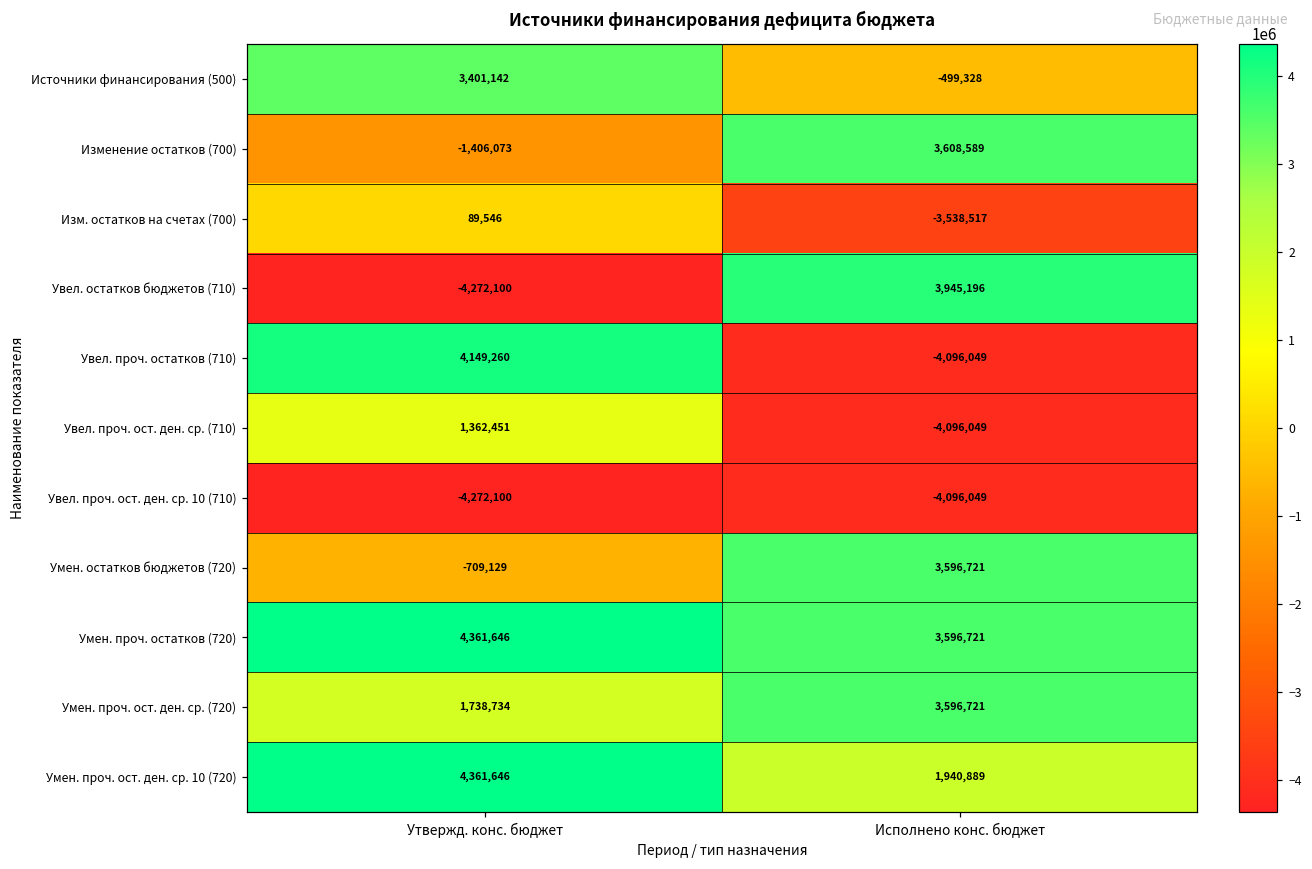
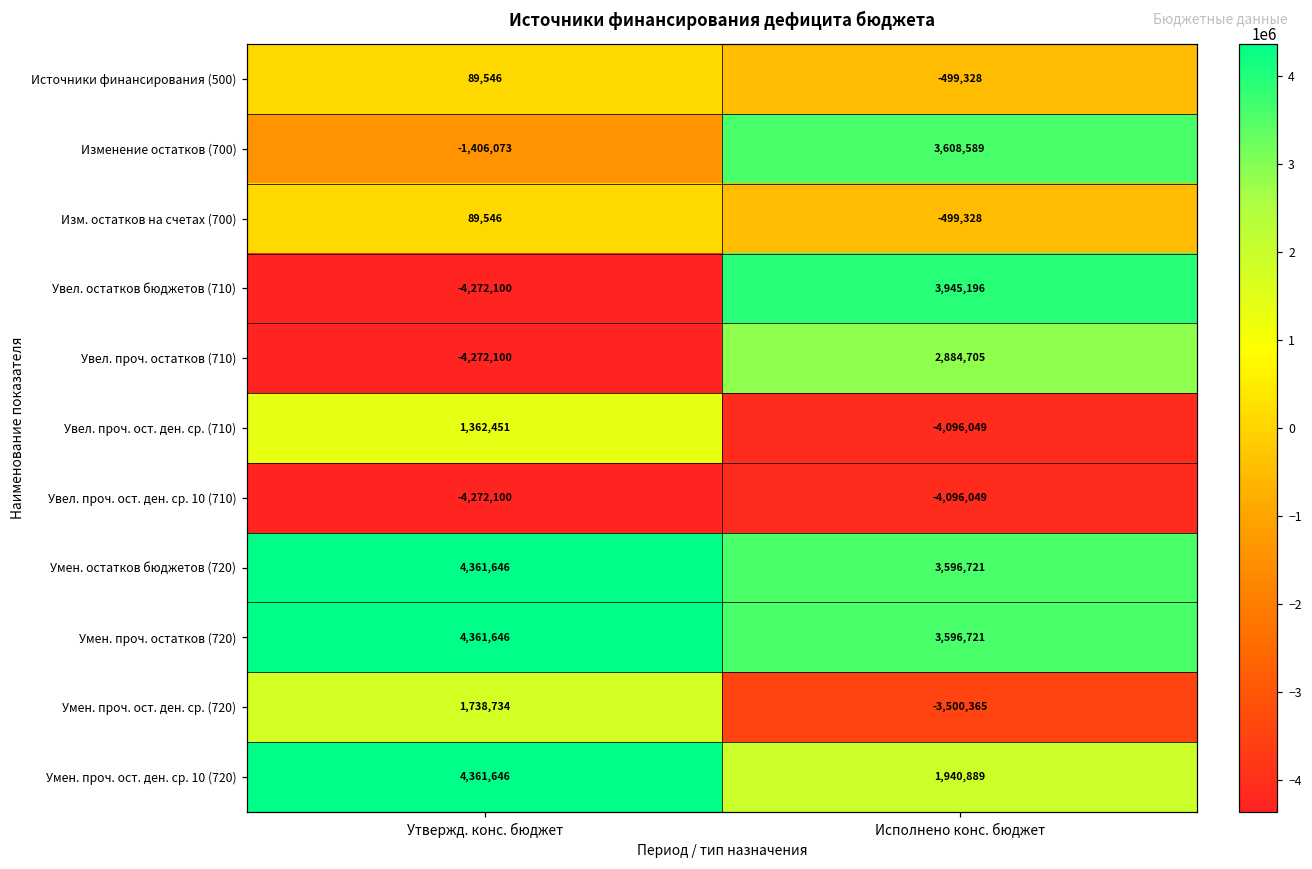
Источники финансирования (500), Утвержд. конс. бюджет: 3,401,142 -> 89,546
Изм. остатков на счетах (700), Исполнено конс. бюджет: -3,538,517 -> -499,328
Увел. проч. остатков (710), Утвержд. конс. бюджет: 4,149,260 -> -4,272,100
Увел. проч. остатков (710), Исполнено конс. бюджет: -4,096,049 -> 2,884,705
Умен. остатков бюджетов (720), Утвержд. конс. бюджет: -709,129 -> 4,361,646
Умен. проч. ост. ден. ср. (720), Исполнено конс. бюджет: 3,596,721 -> -3,500,365
